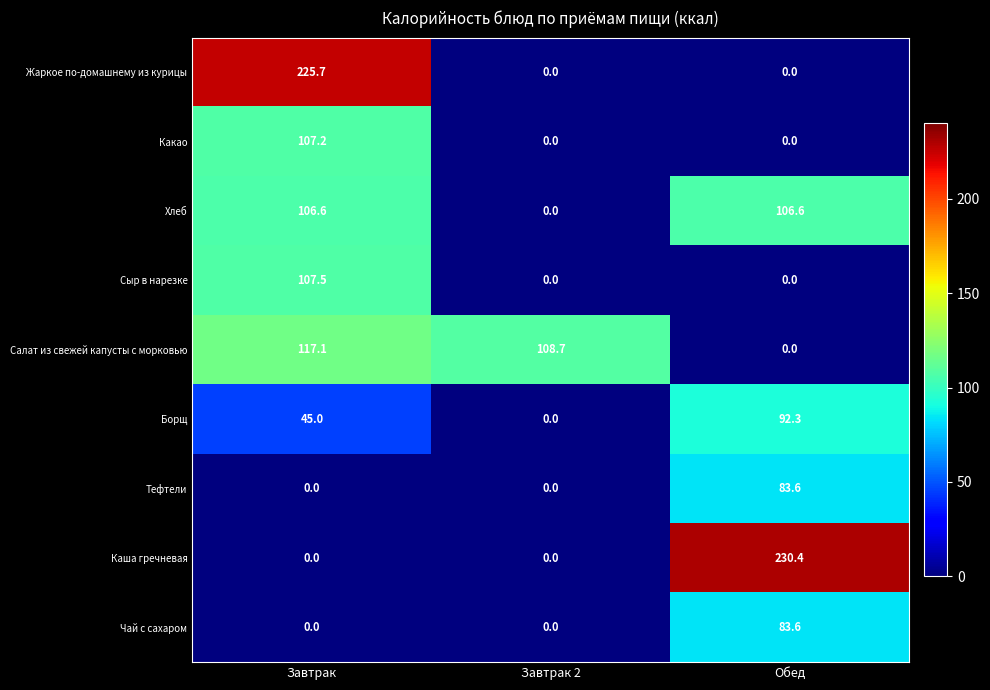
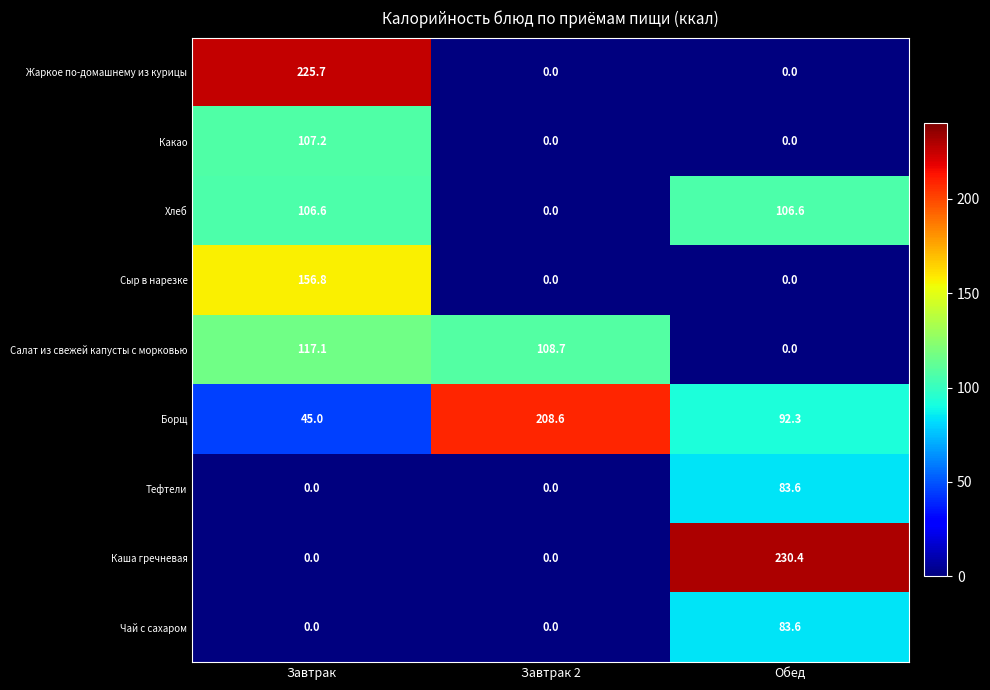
Сыр в нарезке, Завтрак: 107.5 -> 156.8
Борщ, Завтрак 2: 0.0 -> 208.6
